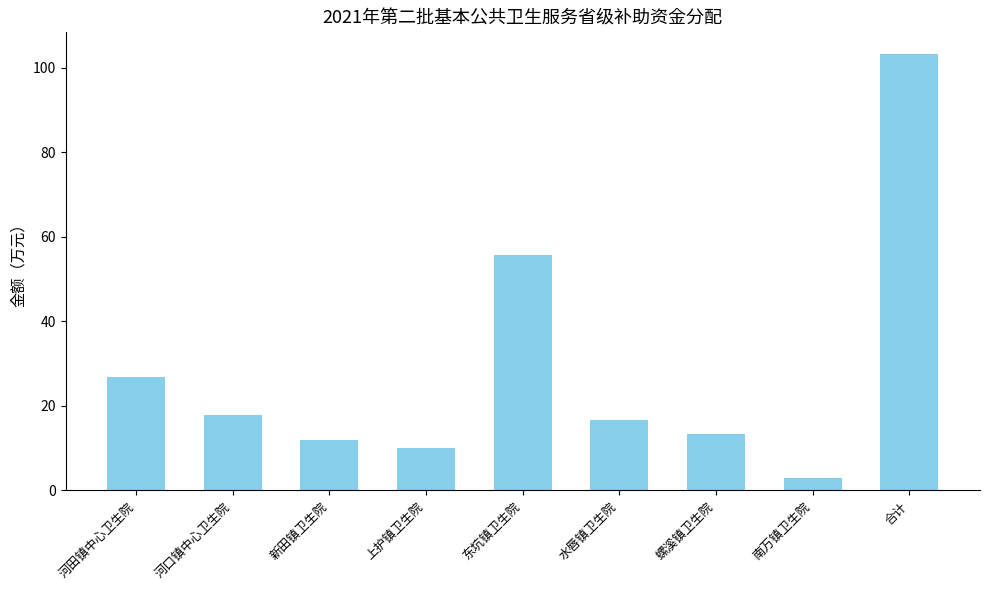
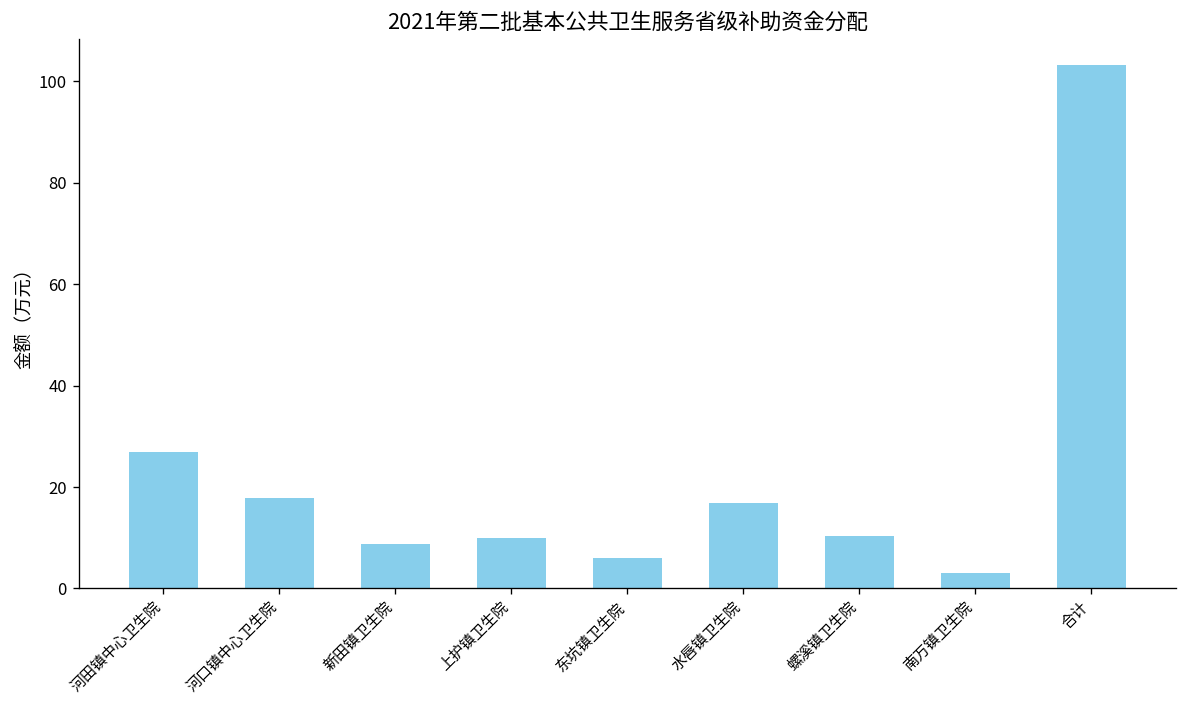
新田镇卫生院: 12 -> 9
东坑镇卫生院: 56 -> 6
螺溪镇卫生院: 13 -> 10
